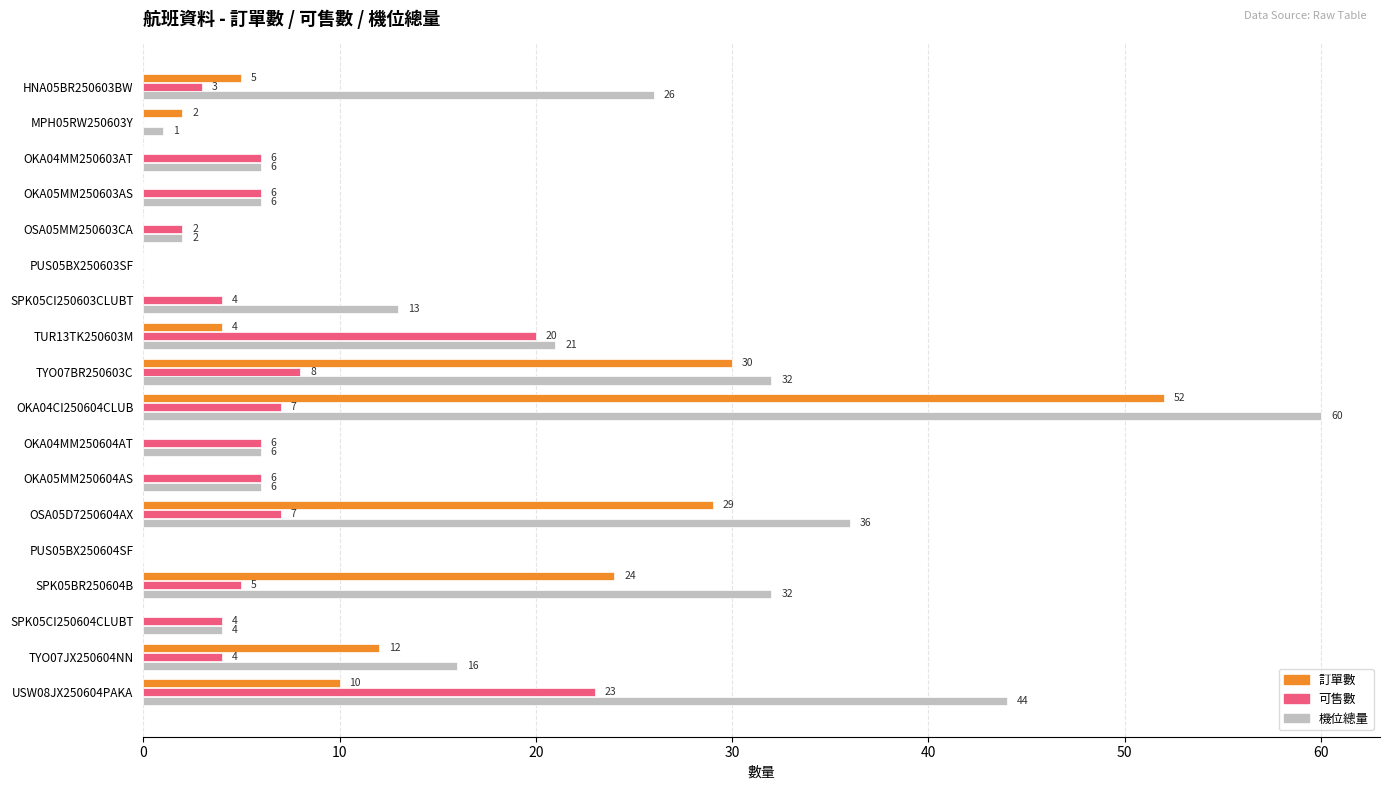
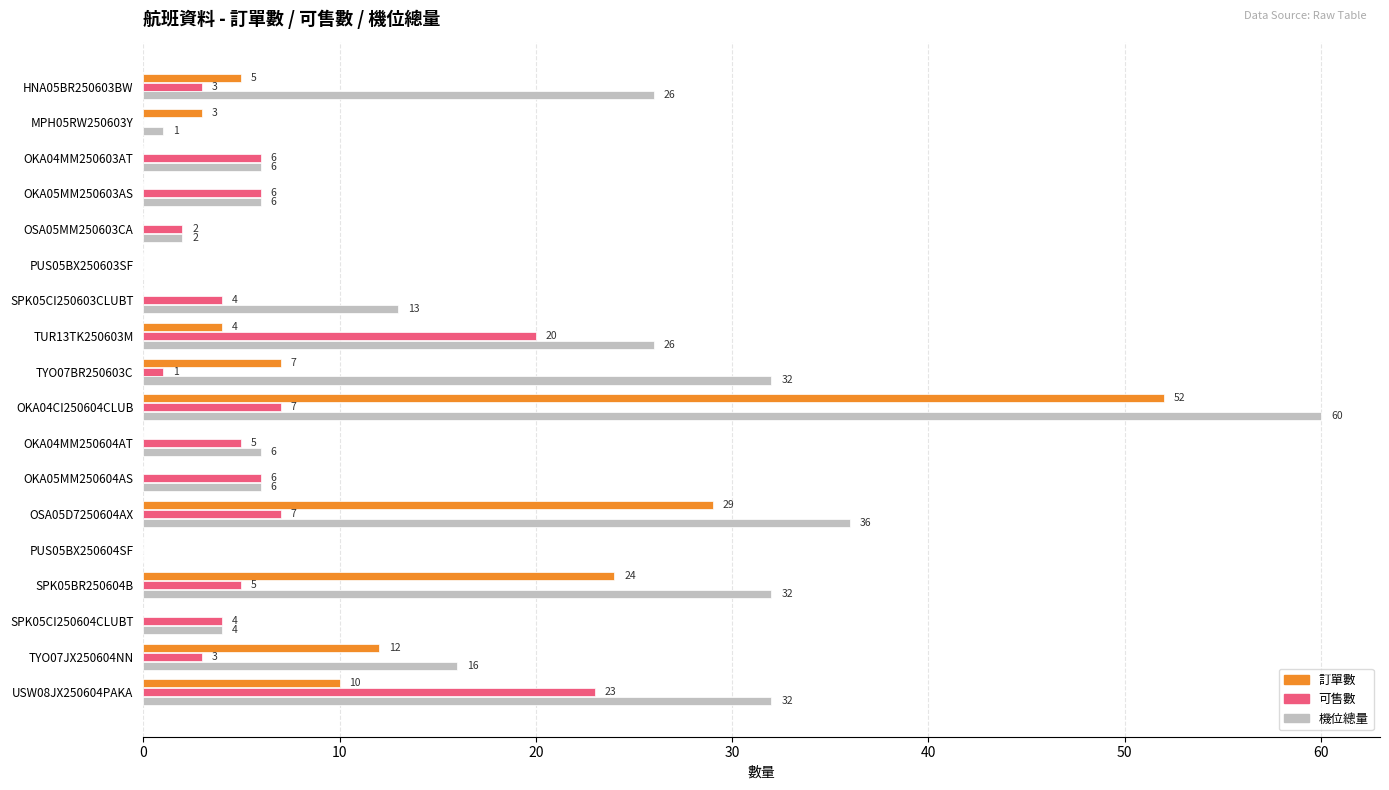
訂單數, MPH05RW250603Y: 2 -> 3
機位總量, TUR13TK250603M: 21 -> 26
訂單數, TYO07BR250603C: 30 -> 7
可售數, TYO07BR250603C: 8 -> 1
可售數, OKA04MM250604AT: 6 -> 5
可售數, TYO07JX250604NN: 4 -> 3
機位總量, USW08JX250604PAKA: 44 -> 32
